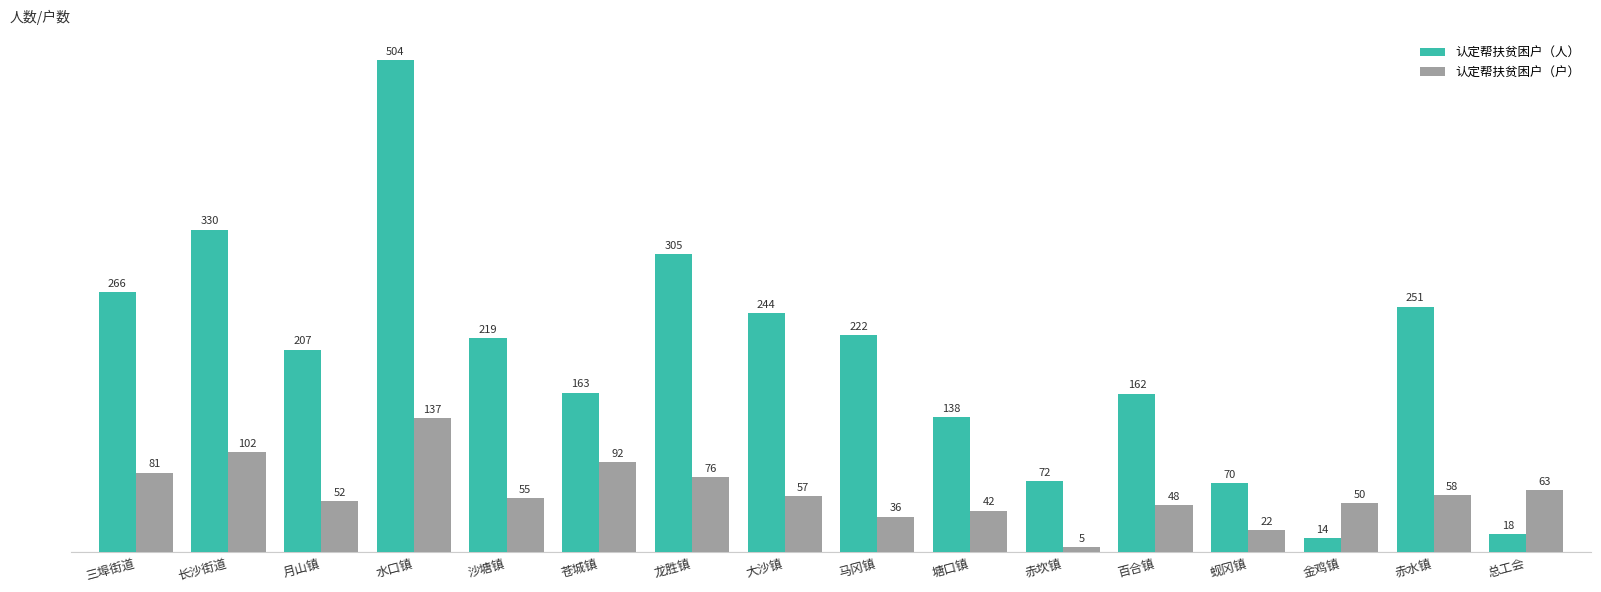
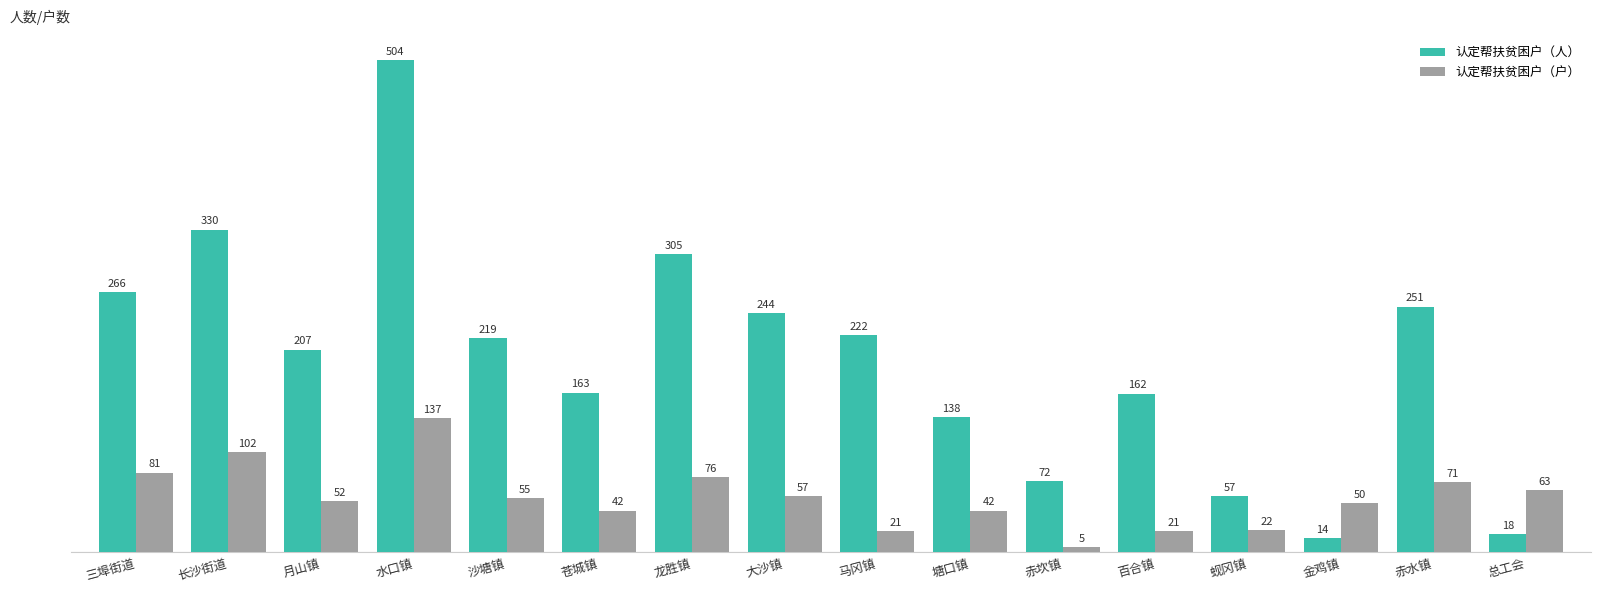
认定帮扶贫困户（户）, 苍城镇: 92 -> 42
认定帮扶贫困户（户）, 马冈镇: 36 -> 21
认定帮扶贫困户（户）, 百合镇: 48 -> 21
认定帮扶贫困户（人）, 蚬冈镇: 70 -> 57
认定帮扶贫困户（户）, 赤水镇: 58 -> 71
